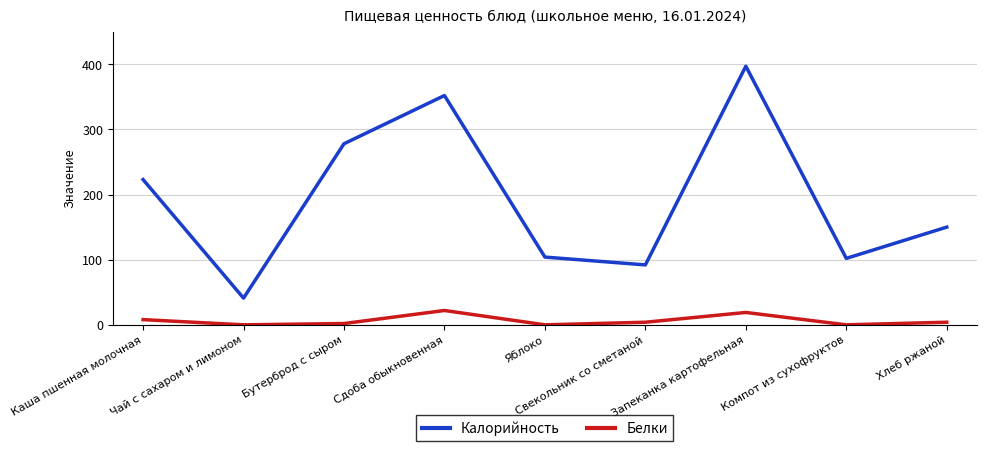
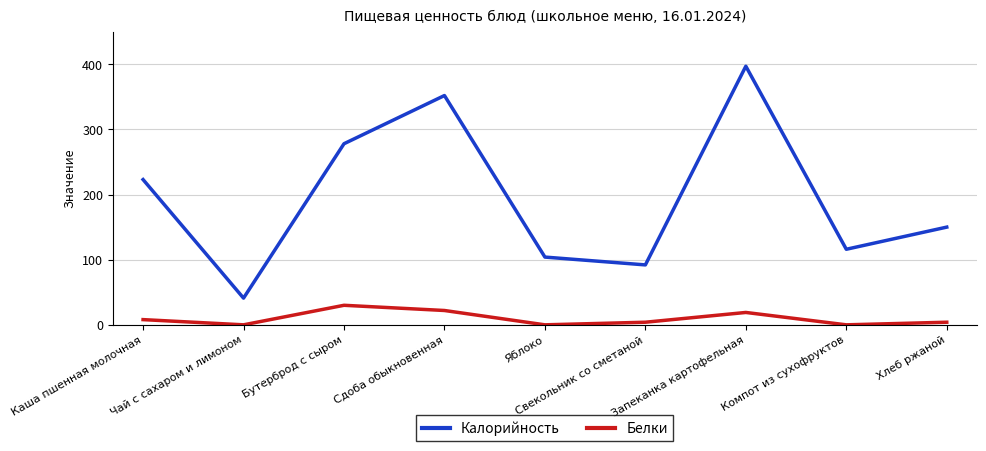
Белки, Бутерброд с сыром: 0 -> 30
Калорийность, Компот из сухофруктов: 100 -> 120
